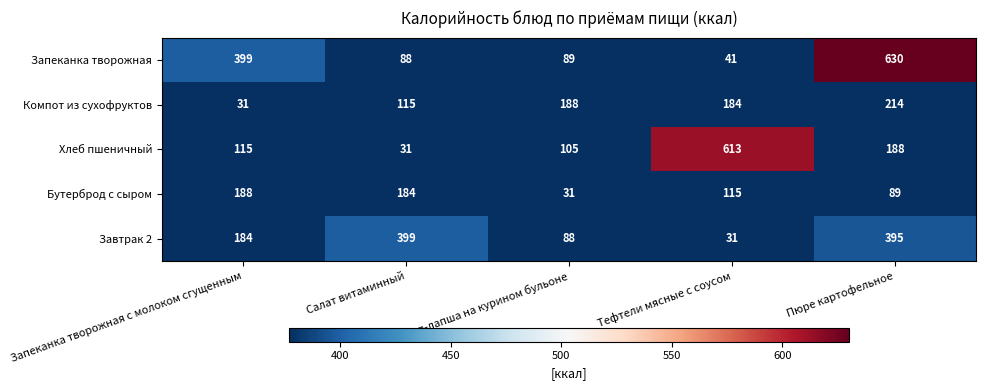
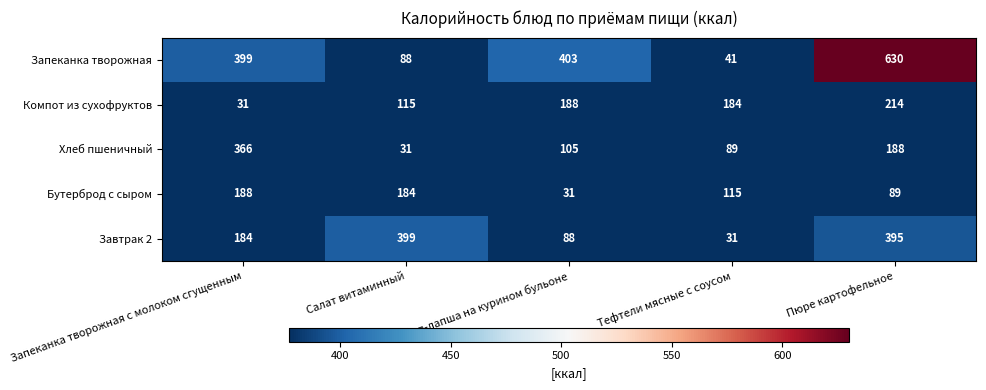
Запеканка творожная, Суп-лапша на курином бульоне: 89 -> 403
Хлеб пшеничный, Запеканка творожная с молоком сгущенным: 115 -> 366
Хлеб пшеничный, Тефтели мясные с соусом: 613 -> 89
